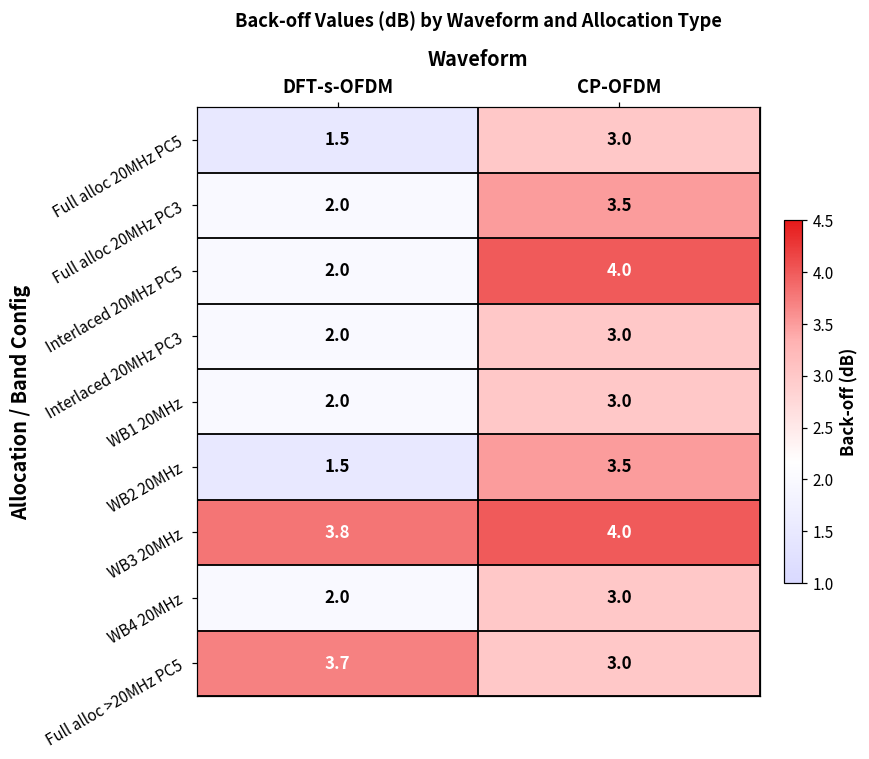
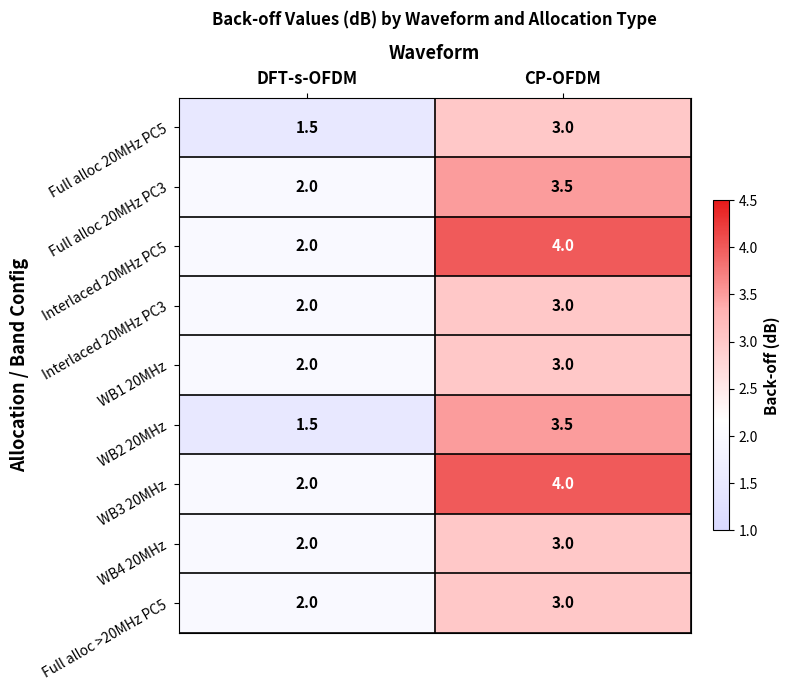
WB3 20MHz, DFT-s-OFDM: 3.8 -> 2.0
Full alloc >20MHz PC5, DFT-s-OFDM: 3.7 -> 2.0
